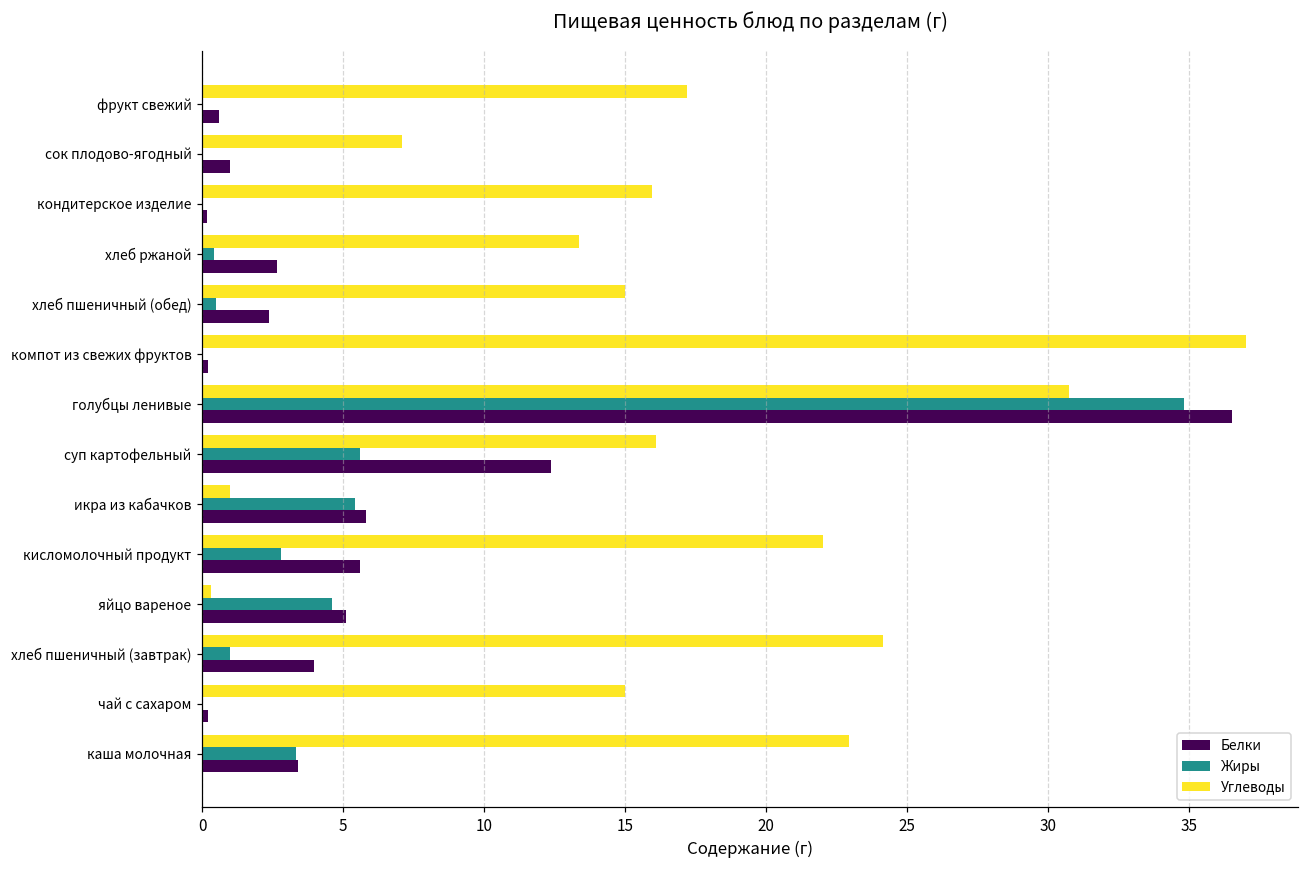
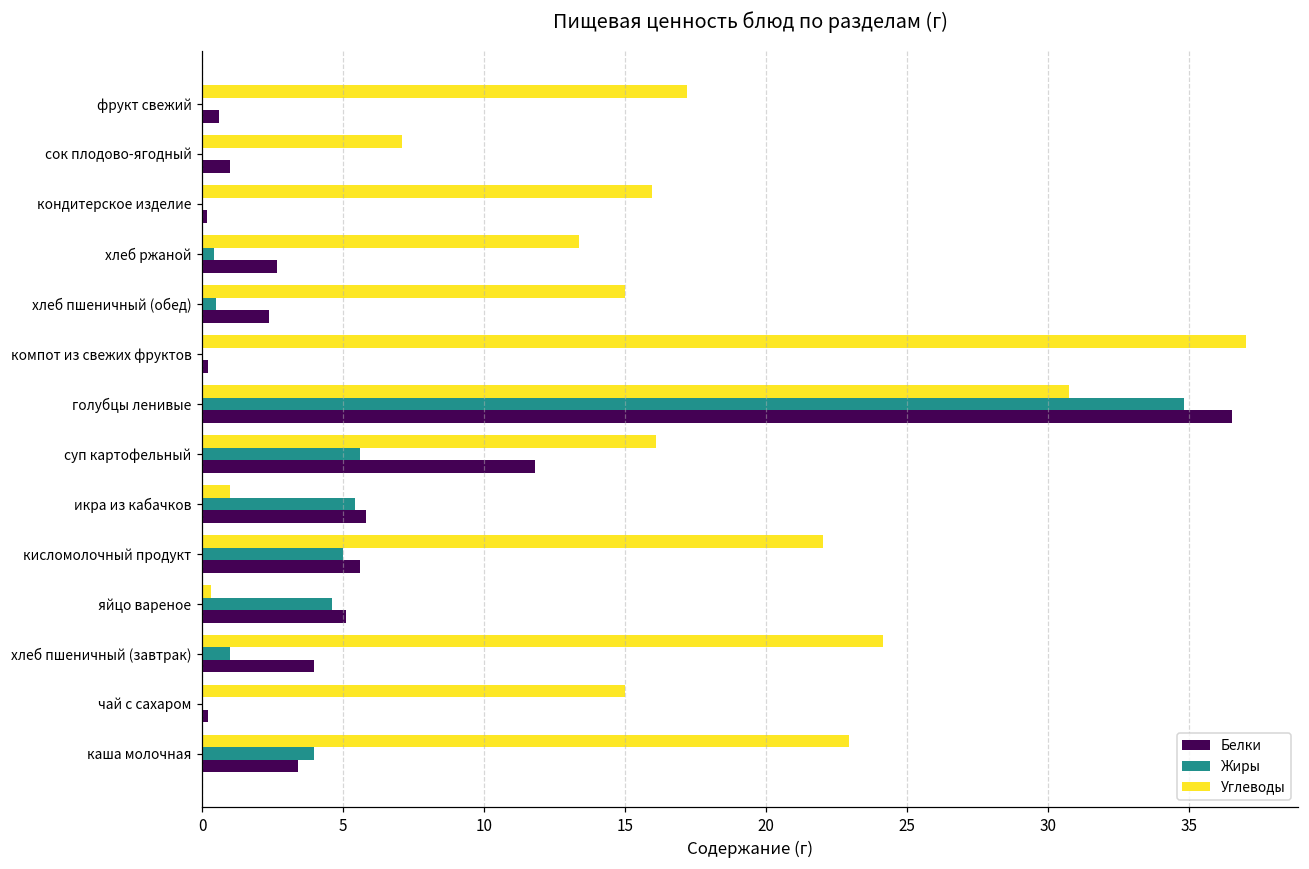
Белки, суп картофельный: 12.4 -> 11.8
Жиры, кисломолочный продукт: 2.8 -> 5.0
Жиры, каша молочная: 3.3 -> 4.0
